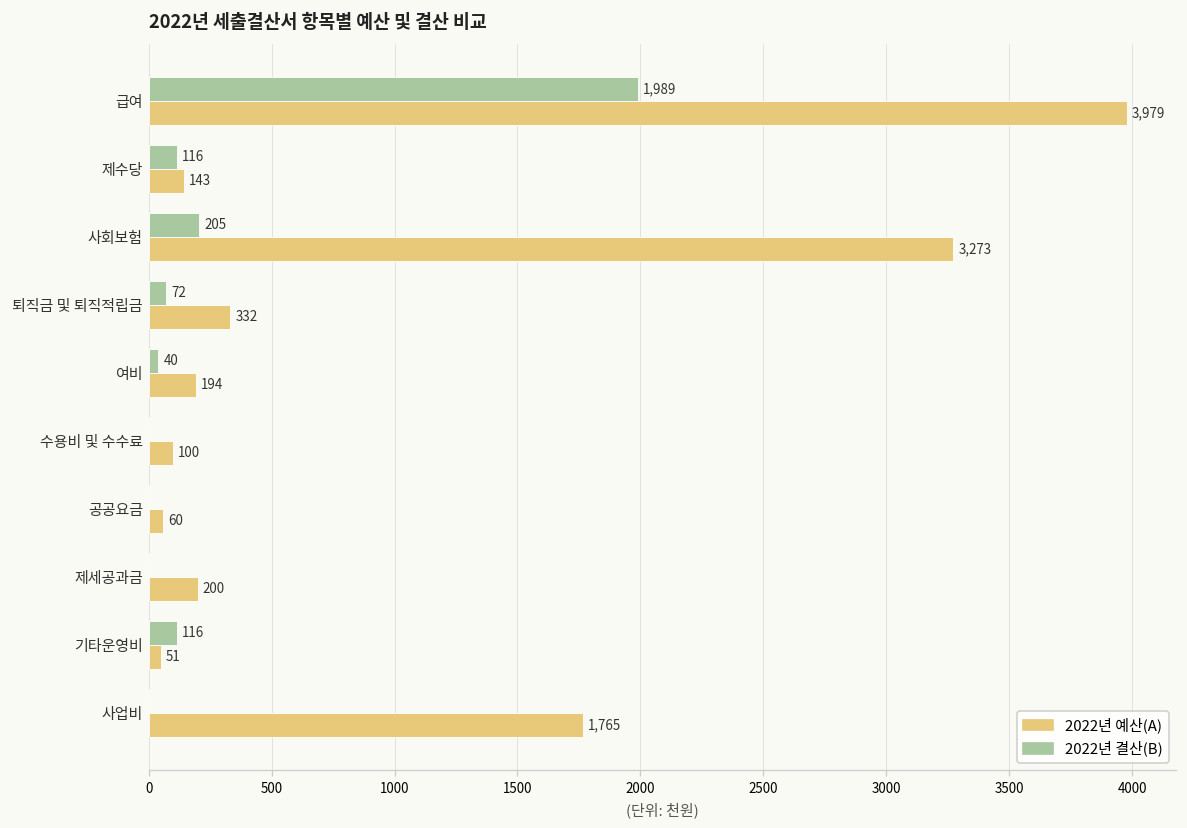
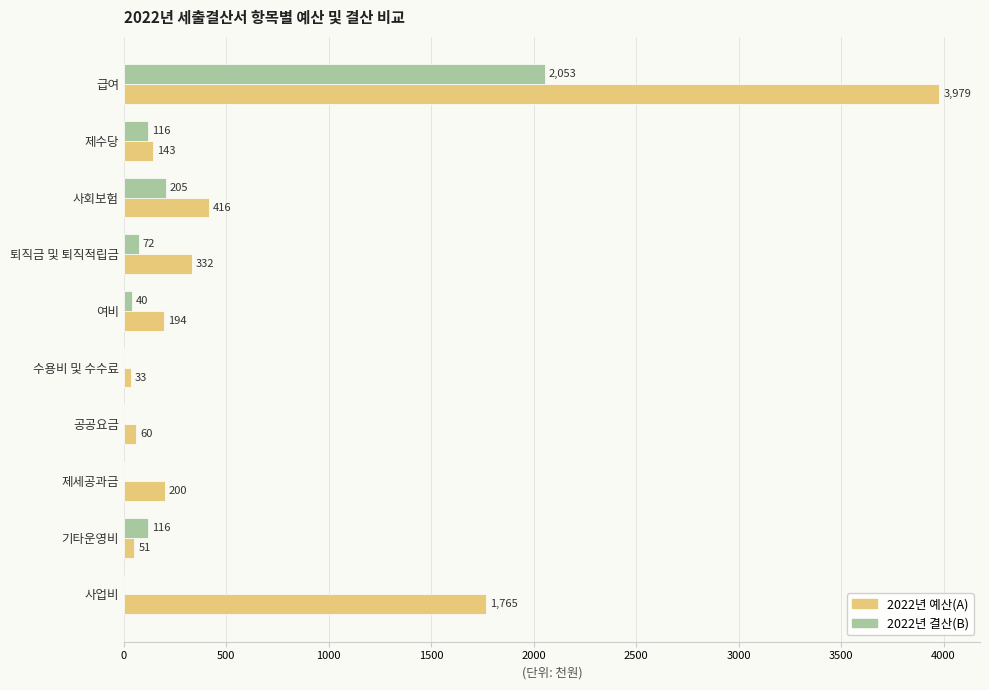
2022년 결산(B), 급여: 1,989 -> 2,053
2022년 예산(A), 사회보험: 3,273 -> 416
2022년 예산(A), 수용비 및 수수료: 100 -> 33
